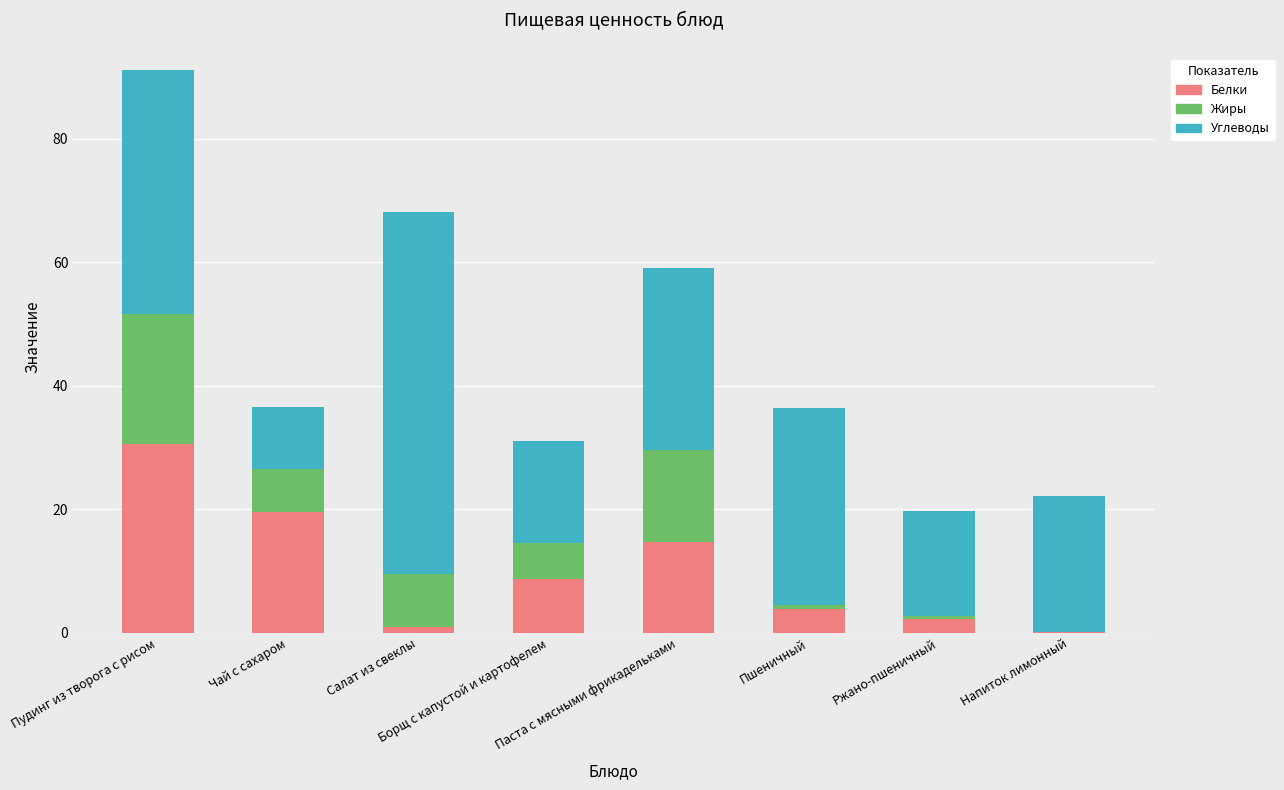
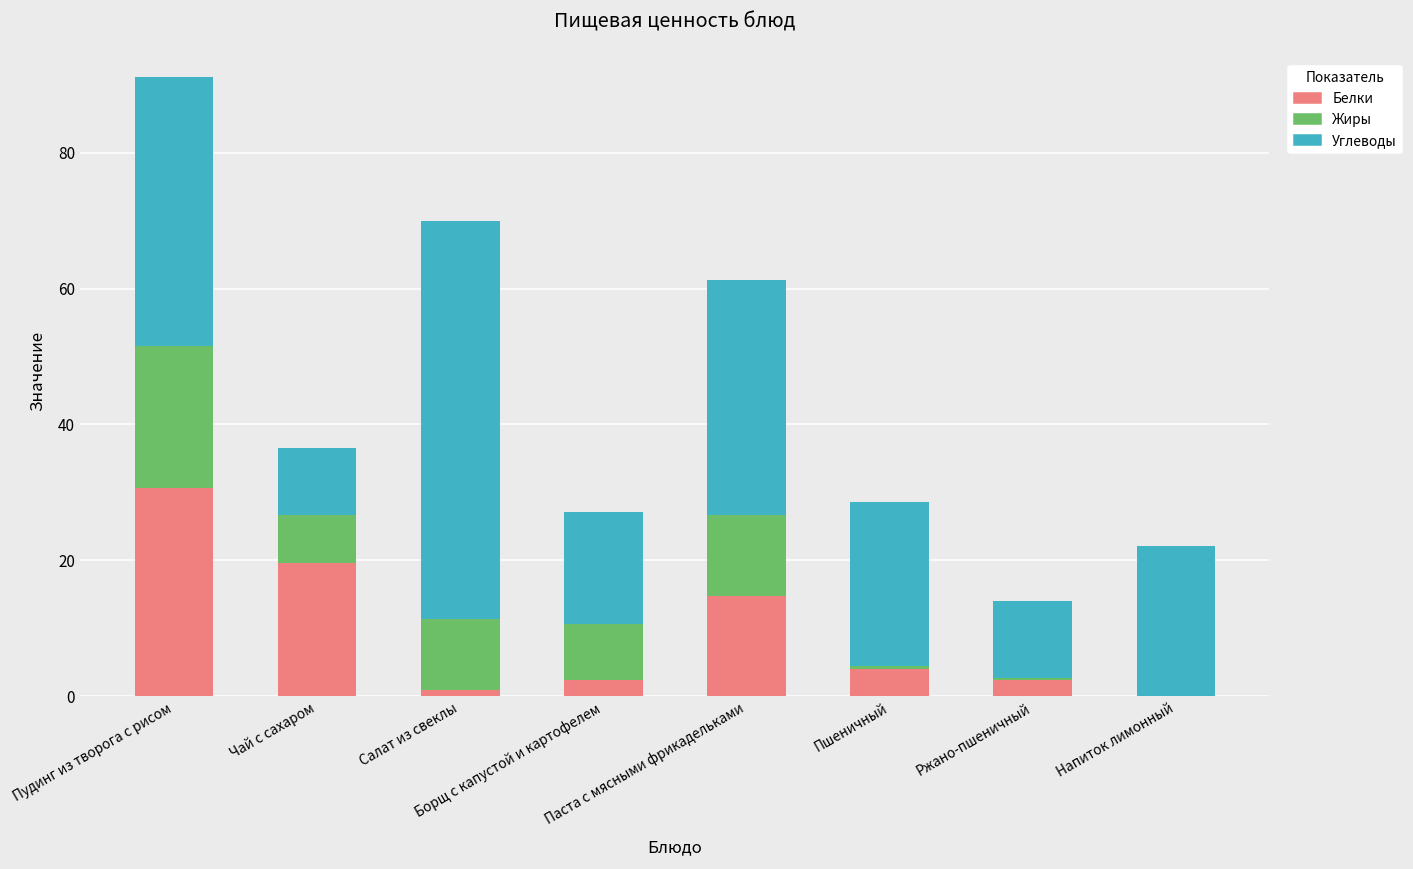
Жиры, Салат из свеклы: 9 -> 10
Белки, Борщ с капустой и картофелем: 9 -> 2
Жиры, Борщ с капустой и картофелем: 6 -> 8
Жиры, Паста с мясными фрикадельками: 15 -> 12
Углеводы, Паста с мясными фрикадельками: 29 -> 35
Углеводы, Пшеничный: 32 -> 24
Углеводы, Ржано-пшеничный: 17 -> 11
